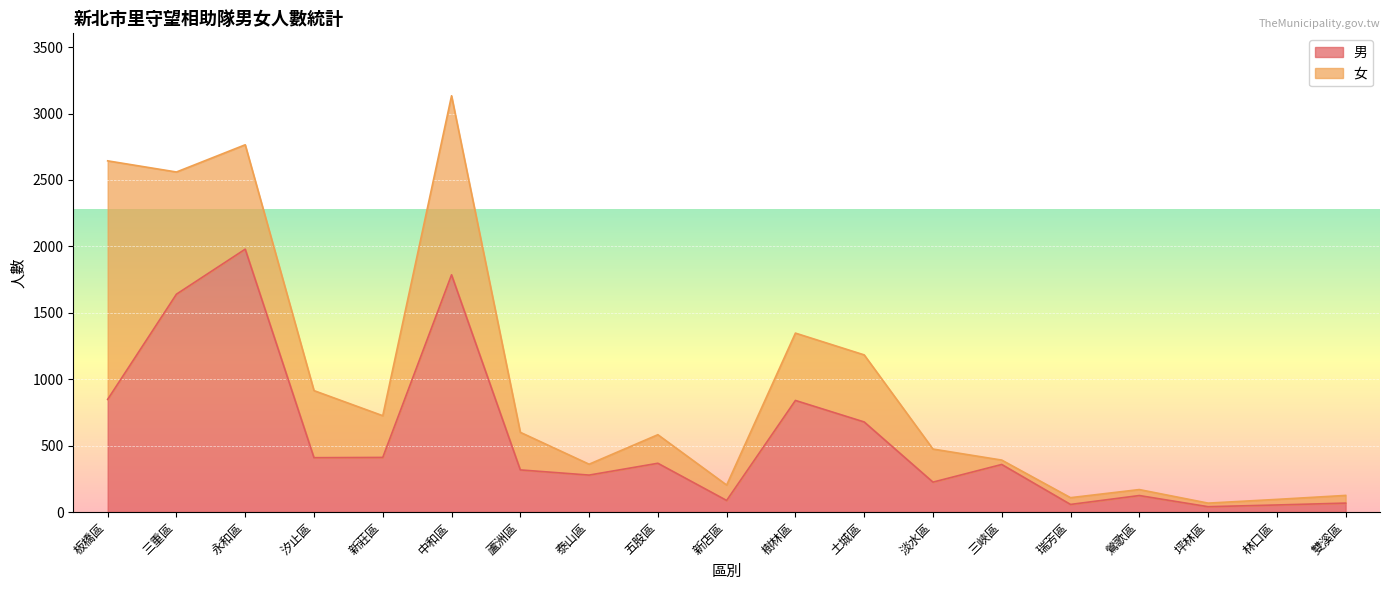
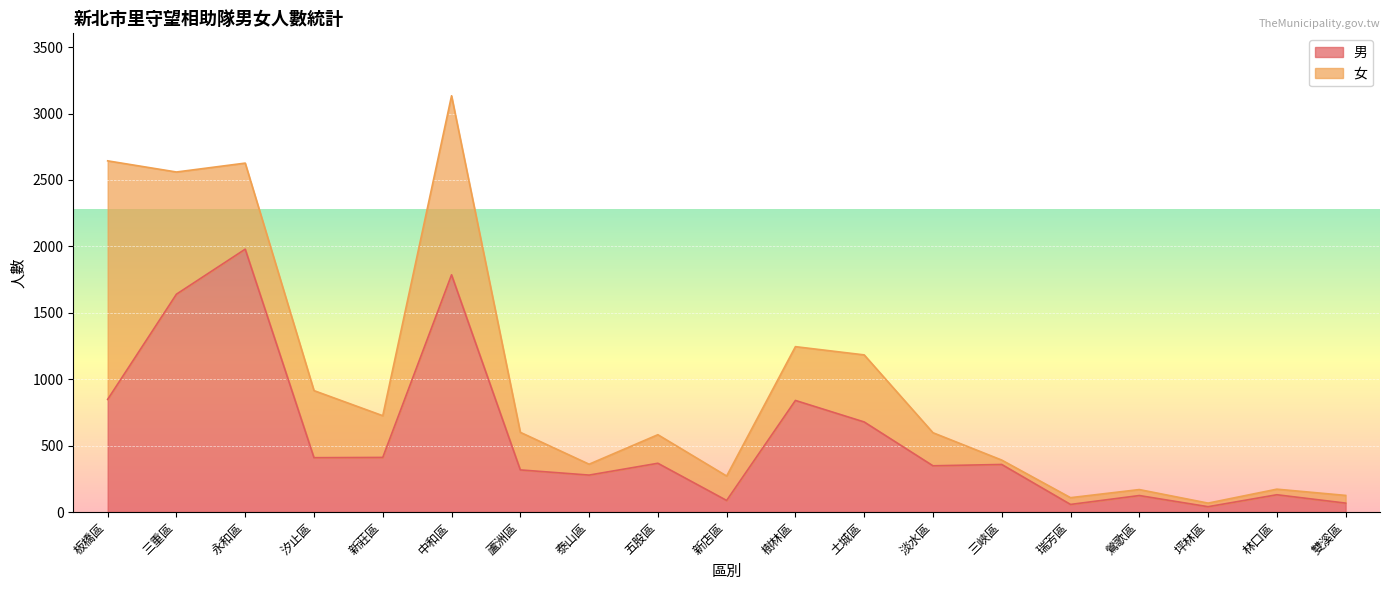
女, 永和區: 790 -> 650
女, 新店區: 120 -> 180
女, 樹林區: 510 -> 410
男, 淡水區: 230 -> 350
男, 林口區: 50 -> 130
